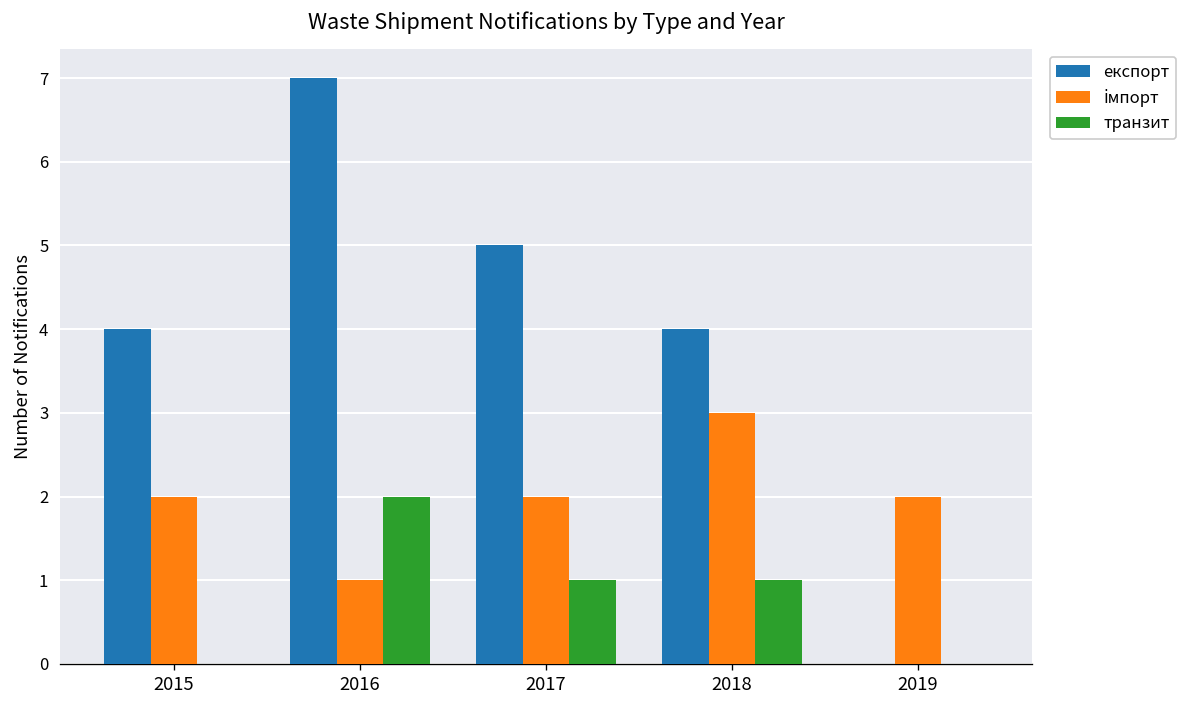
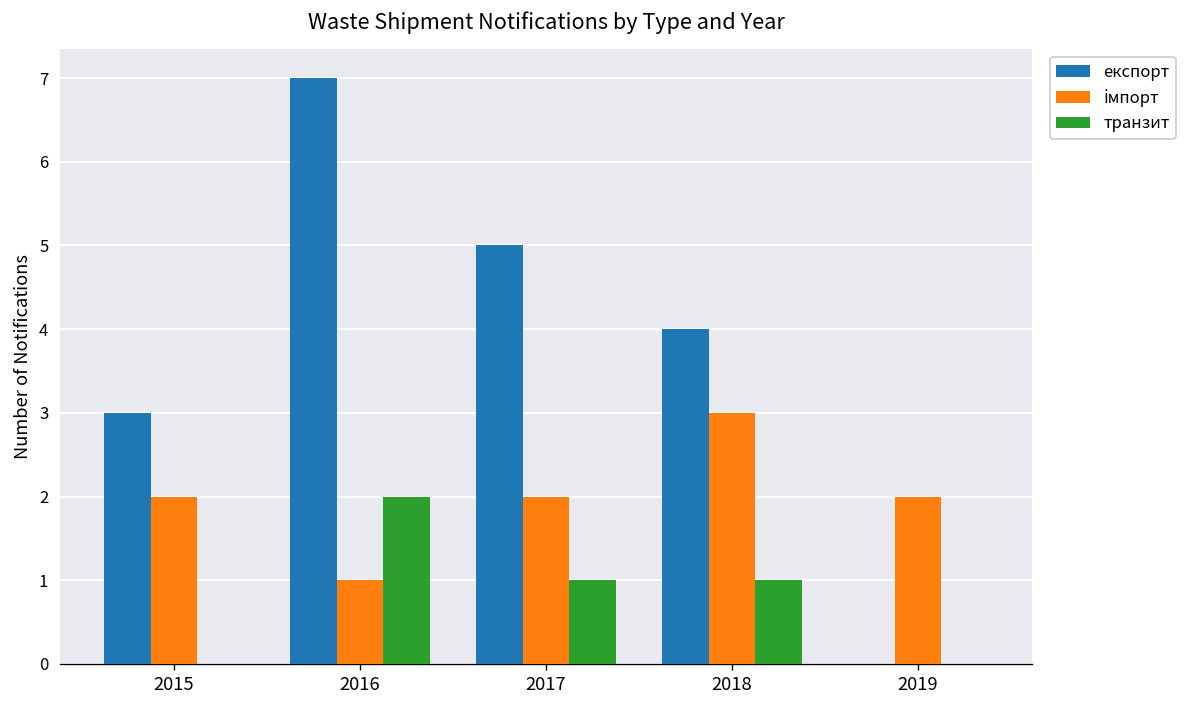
експорт, 2015: 4 -> 3
